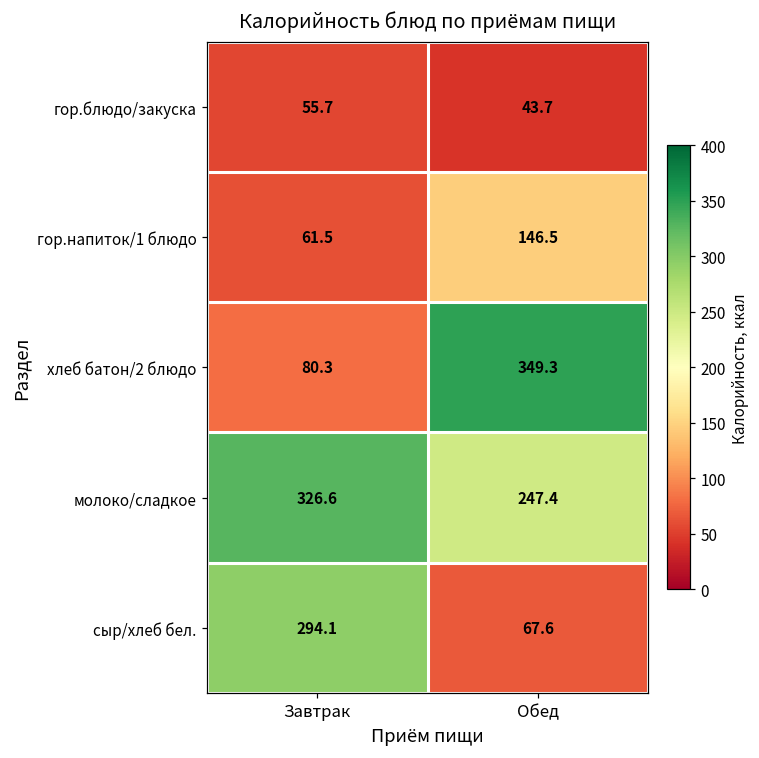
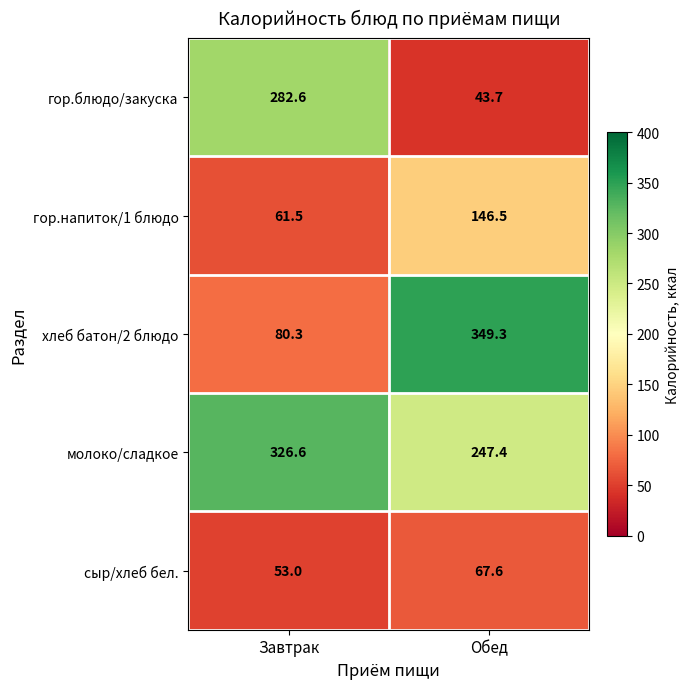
гор.блюдо/закуска, Завтрак: 55.7 -> 282.6
сыр/хлеб бел., Завтрак: 294.1 -> 53.0
